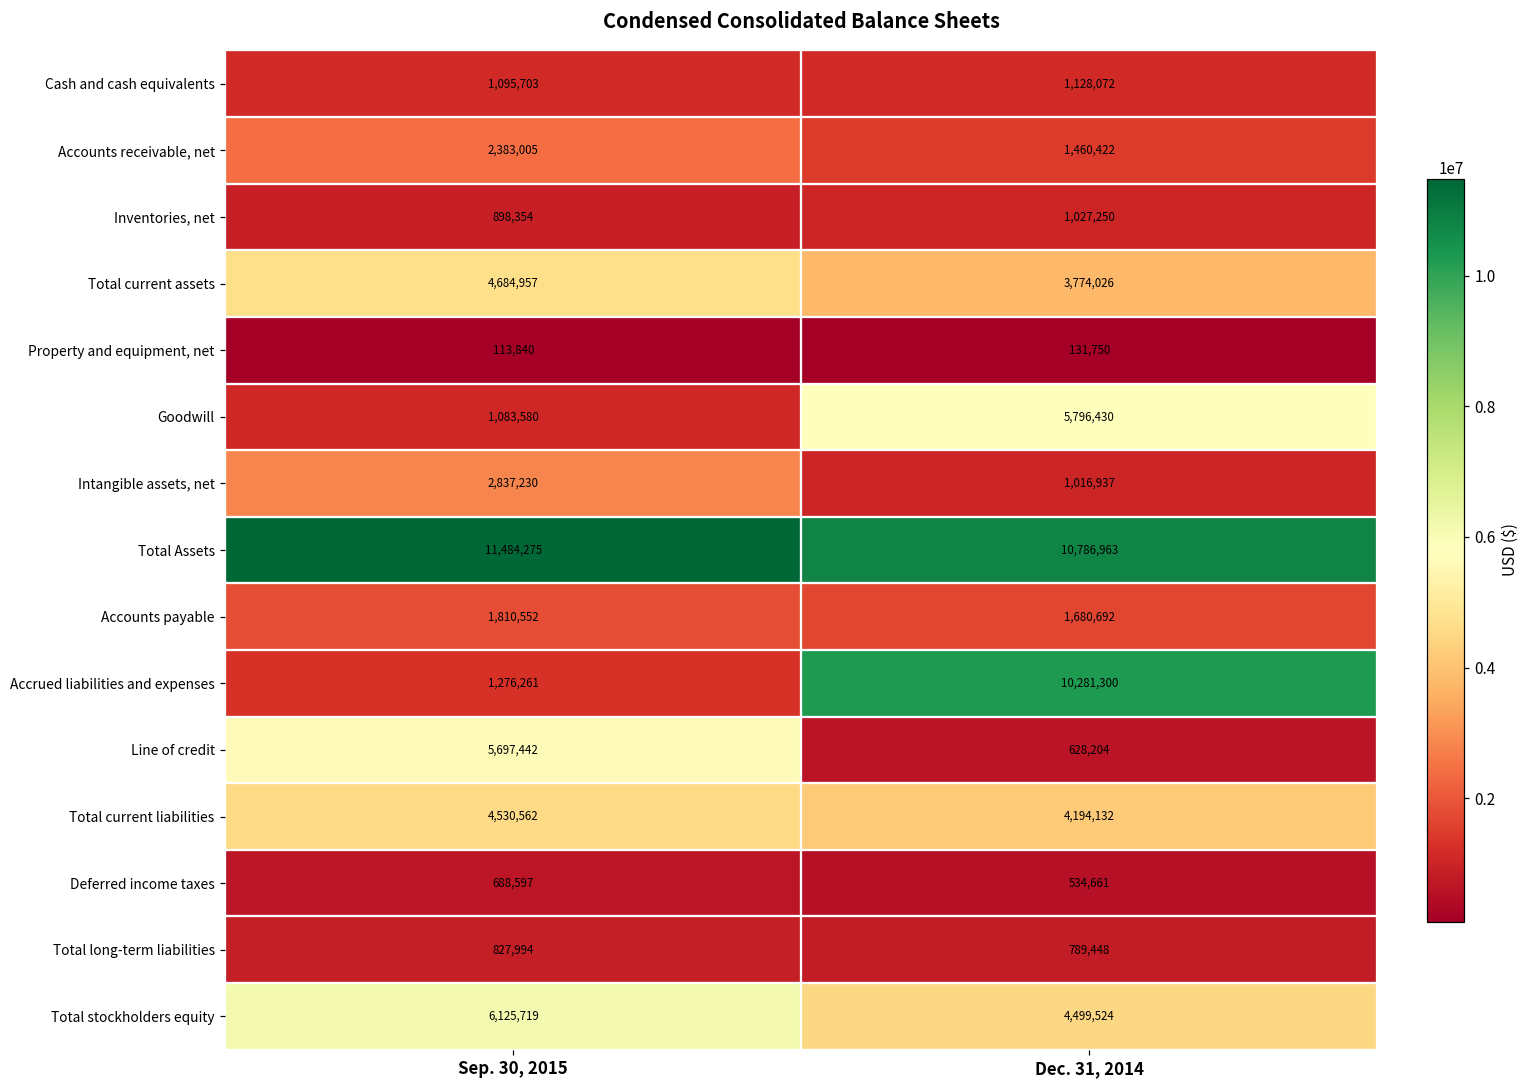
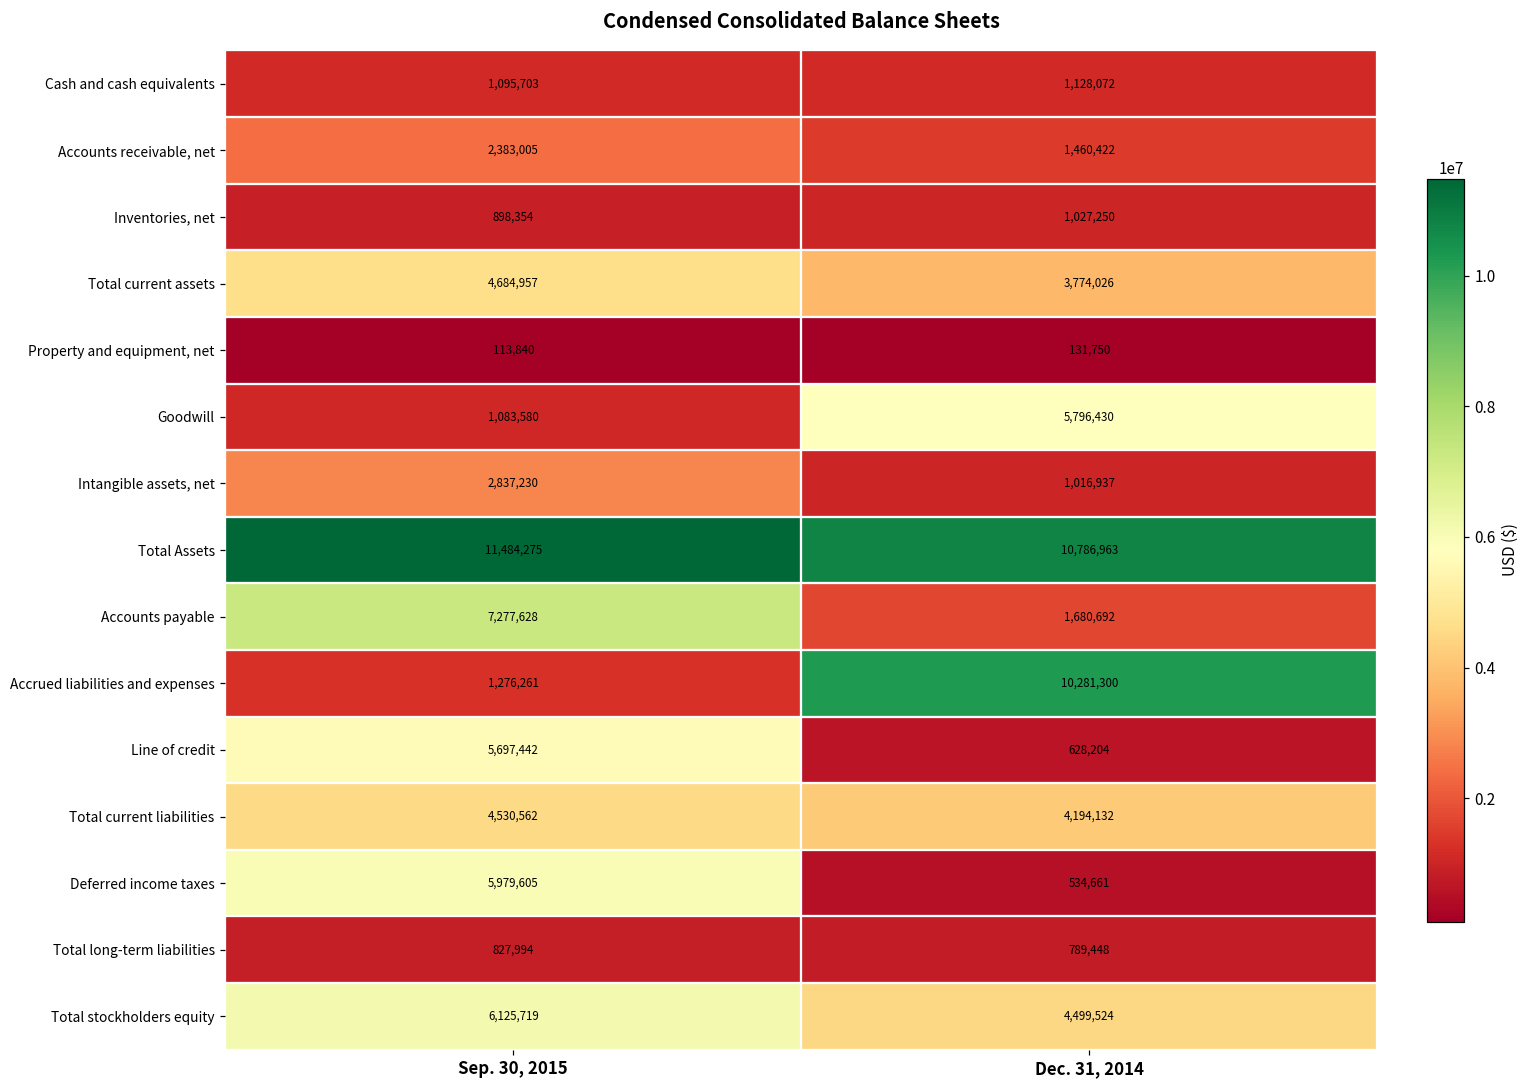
Accounts payable, Sep. 30, 2015: 1,810,552 -> 7,277,628
Deferred income taxes, Sep. 30, 2015: 688,597 -> 5,979,605
